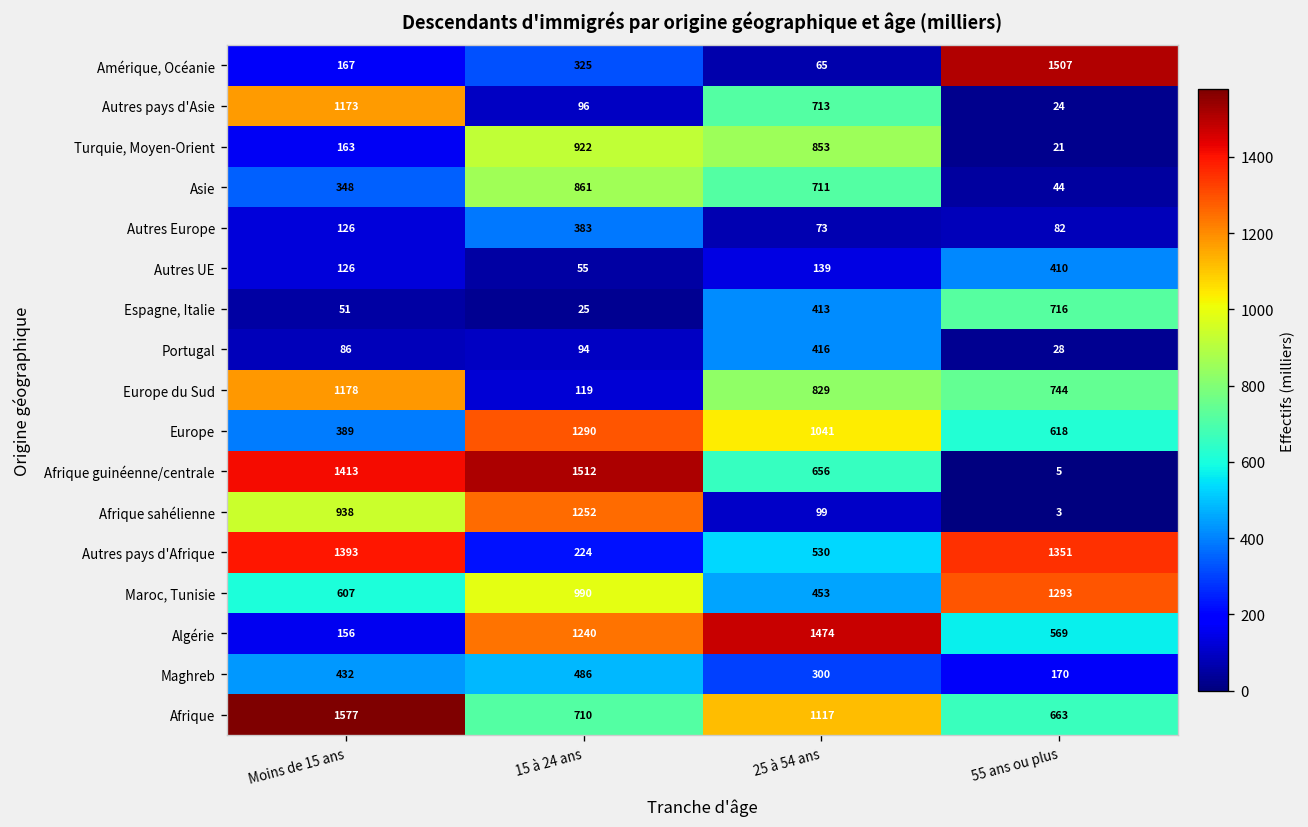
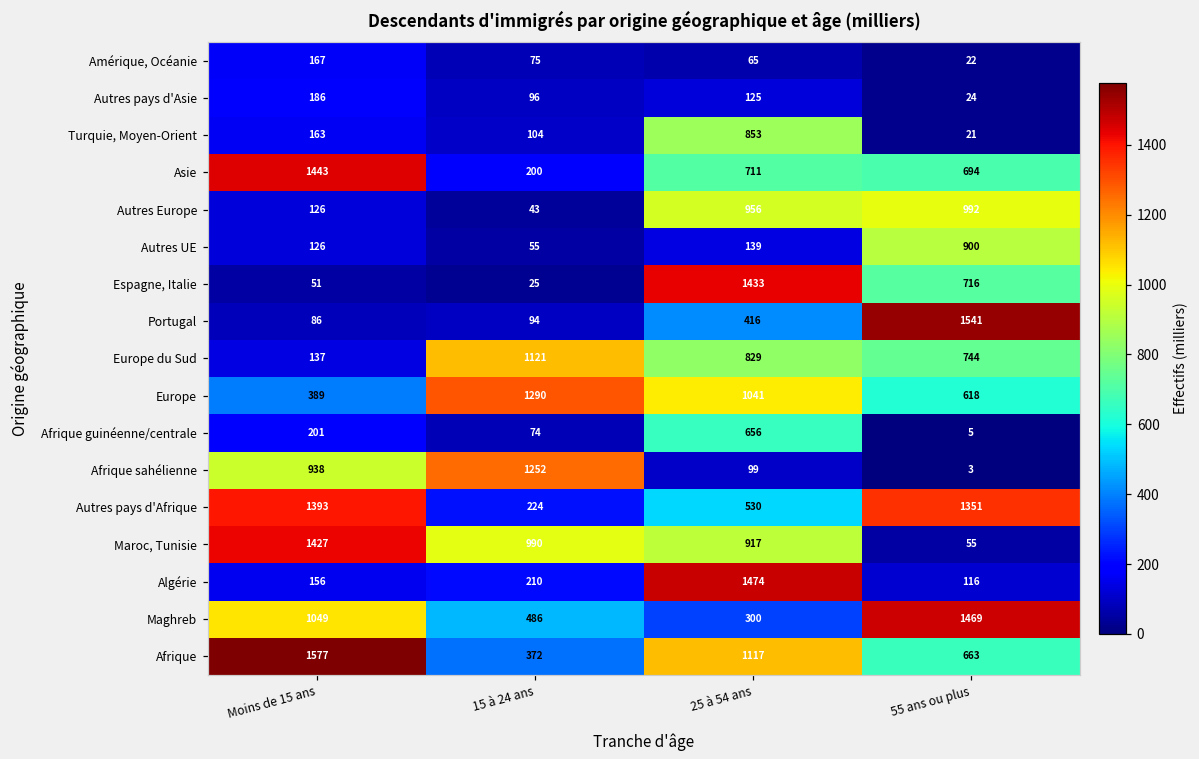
Amérique, Océanie, 15 à 24 ans: 325 -> 75
Amérique, Océanie, 55 ans ou plus: 1507 -> 22
Autres pays d'Asie, Moins de 15 ans: 1173 -> 186
Autres pays d'Asie, 25 à 54 ans: 713 -> 125
Turquie, Moyen-Orient, 15 à 24 ans: 922 -> 104
Asie, Moins de 15 ans: 348 -> 1443
Asie, 15 à 24 ans: 861 -> 200
Asie, 55 ans ou plus: 44 -> 694
Autres Europe, 15 à 24 ans: 383 -> 43
Autres Europe, 25 à 54 ans: 73 -> 956
Autres Europe, 55 ans ou plus: 82 -> 992
Autres UE, 55 ans ou plus: 410 -> 900
Espagne, Italie, 25 à 54 ans: 413 -> 1433
Portugal, 55 ans ou plus: 28 -> 1541
Europe du Sud, Moins de 15 ans: 1178 -> 137
Europe du Sud, 15 à 24 ans: 119 -> 1121
Afrique guinéenne/centrale, Moins de 15 ans: 1413 -> 201
Afrique guinéenne/centrale, 15 à 24 ans: 1512 -> 74
Maroc, Tunisie, Moins de 15 ans: 607 -> 1427
Maroc, Tunisie, 25 à 54 ans: 453 -> 917
Maroc, Tunisie, 55 ans ou plus: 1293 -> 55
Algérie, 15 à 24 ans: 1240 -> 210
Algérie, 55 ans ou plus: 569 -> 116
Maghreb, Moins de 15 ans: 432 -> 1049
Maghreb, 55 ans ou plus: 170 -> 1469
Afrique, 15 à 24 ans: 710 -> 372
